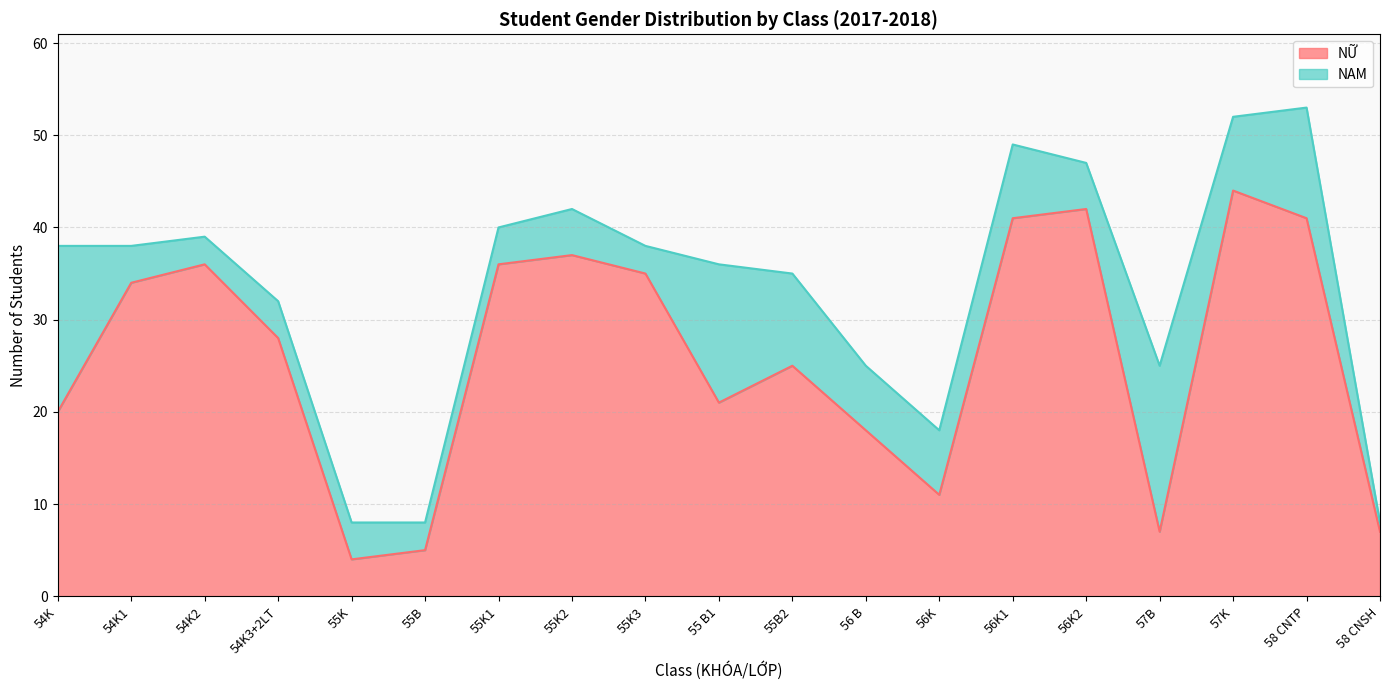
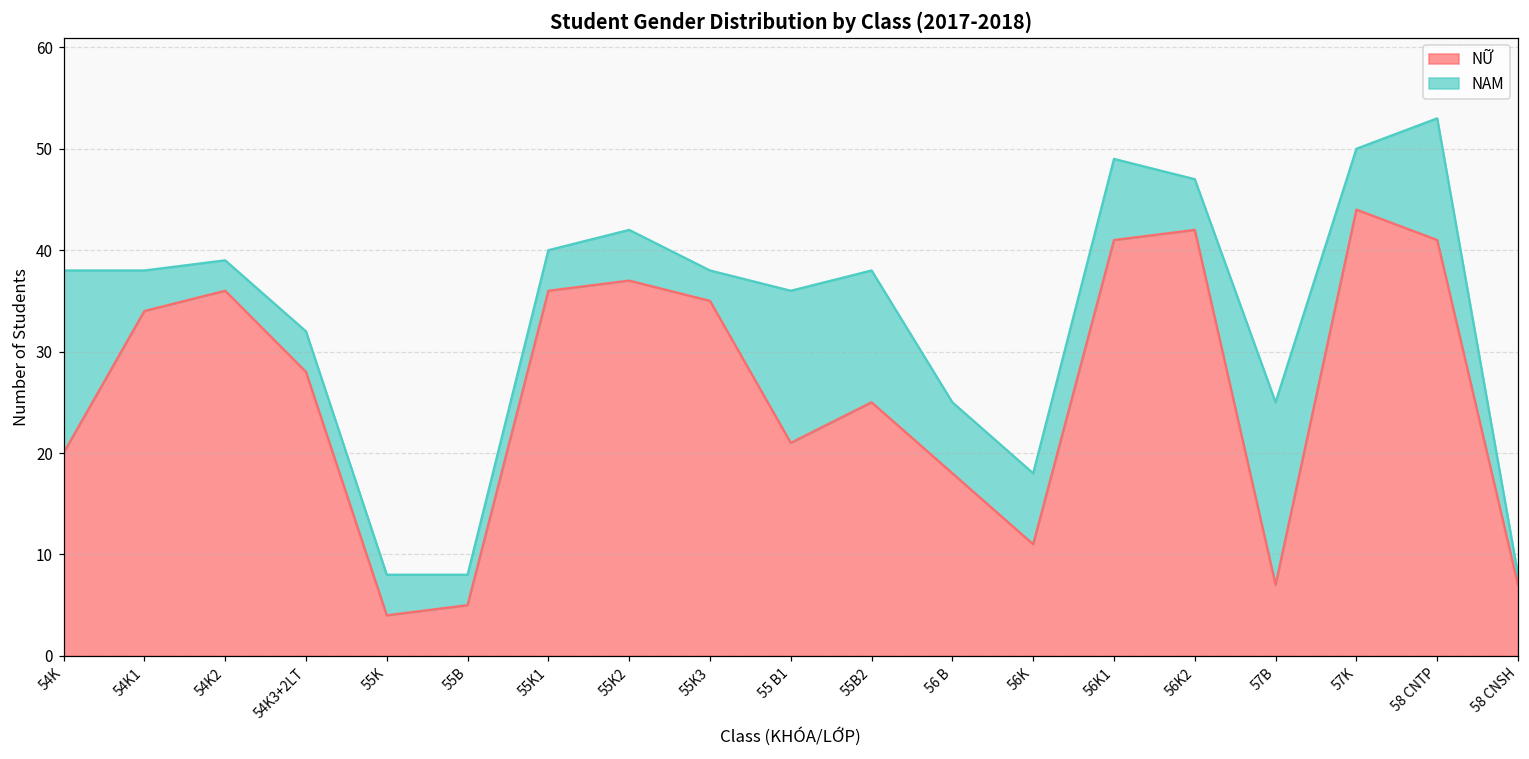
NAM, 55B2: 10 -> 13
NAM, 57K: 8 -> 6
